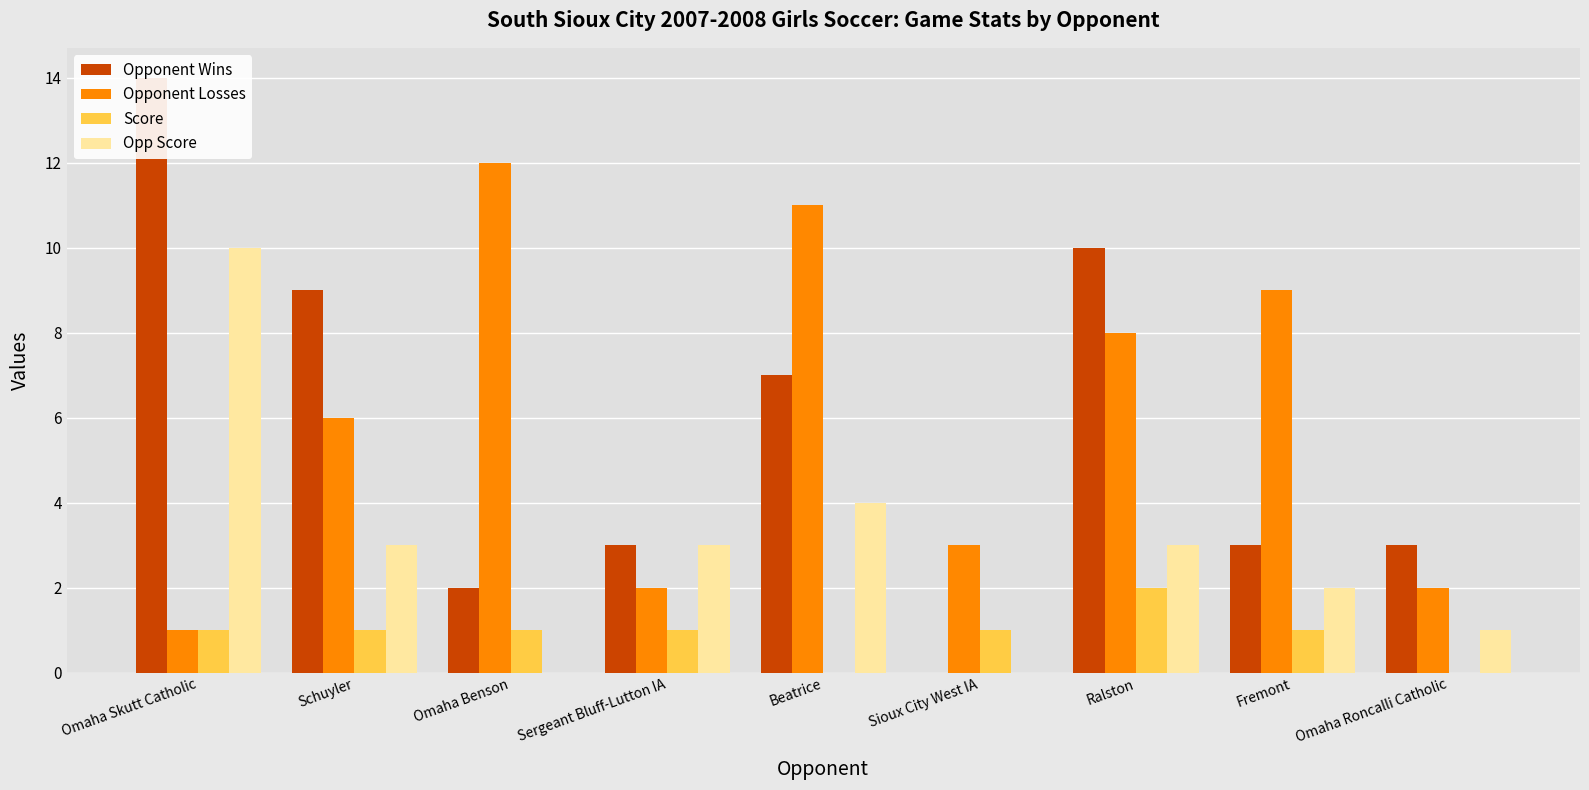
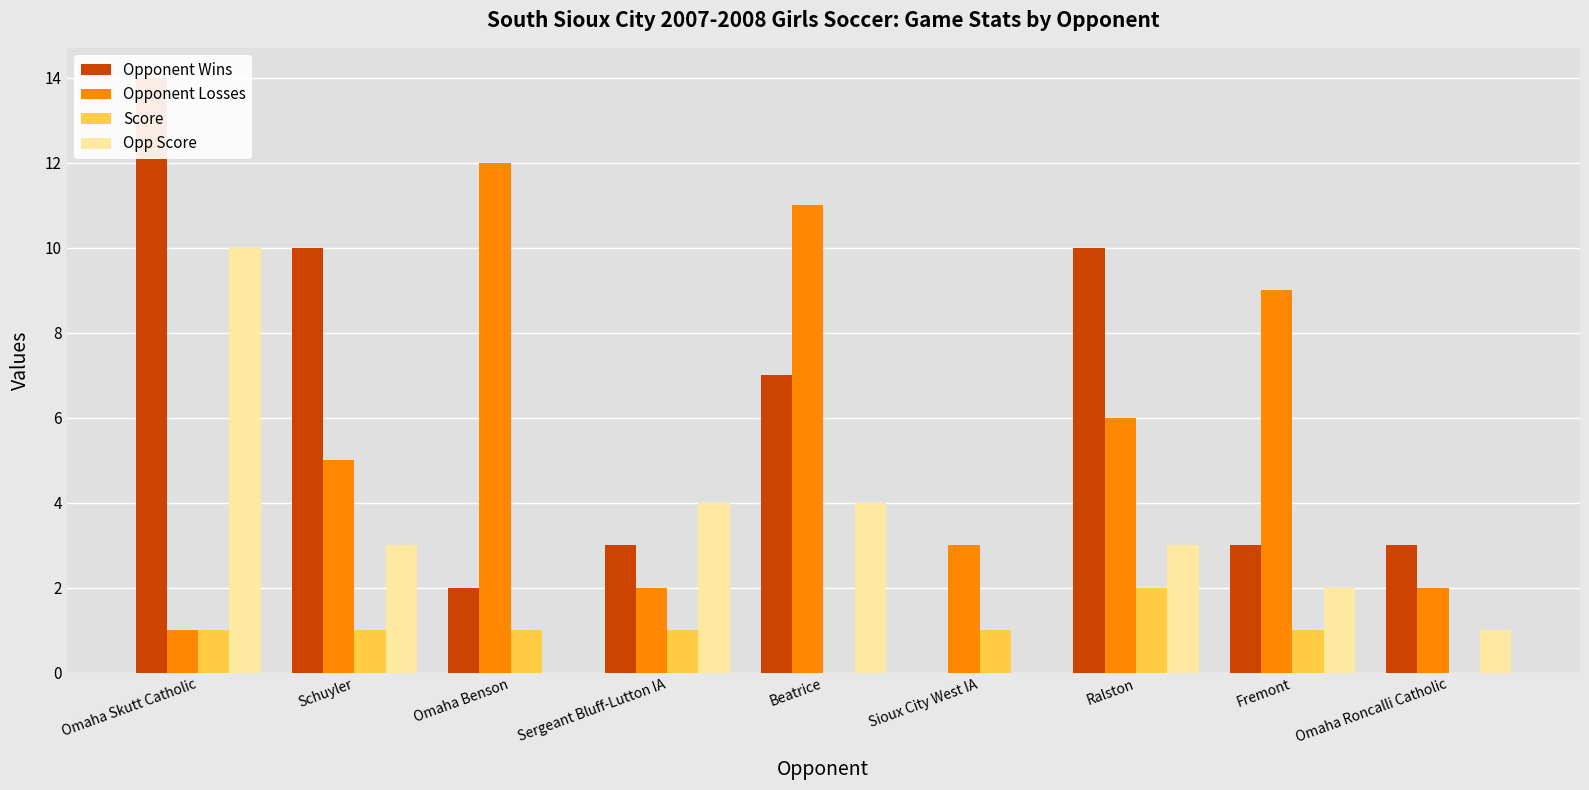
Opponent Wins, Schuyler: 9 -> 10
Opponent Losses, Schuyler: 6 -> 5
Opp Score, Sergeant Bluff-Lutton IA: 3 -> 4
Opponent Losses, Ralston: 8 -> 6
